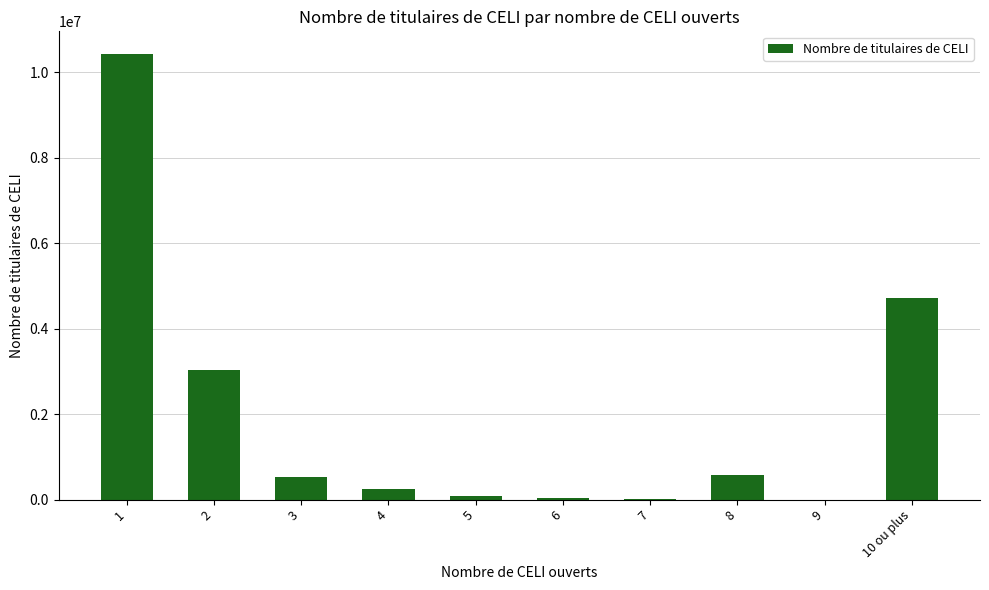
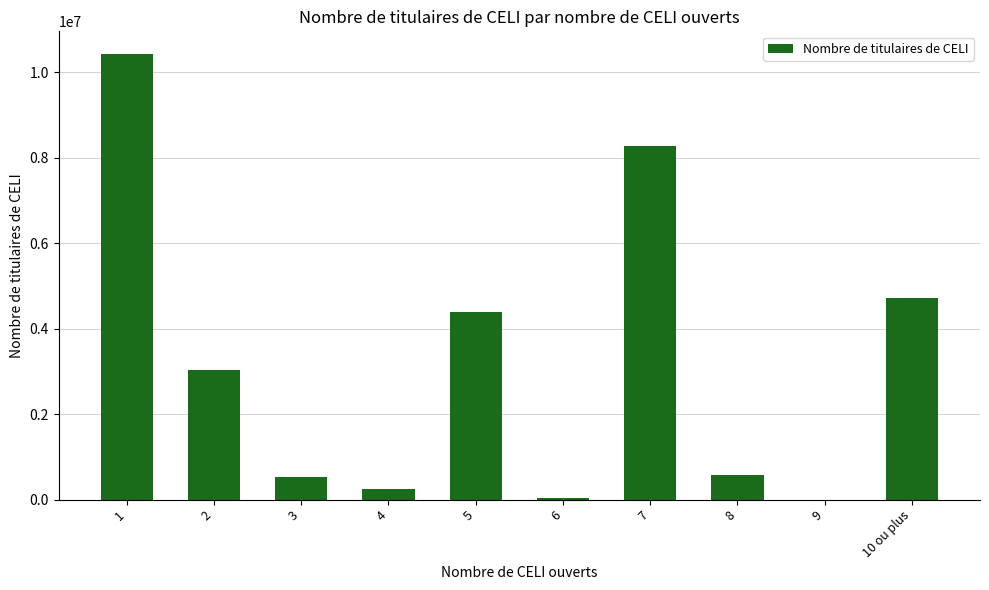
5: 100000 -> 4400000
7: 0 -> 8300000
